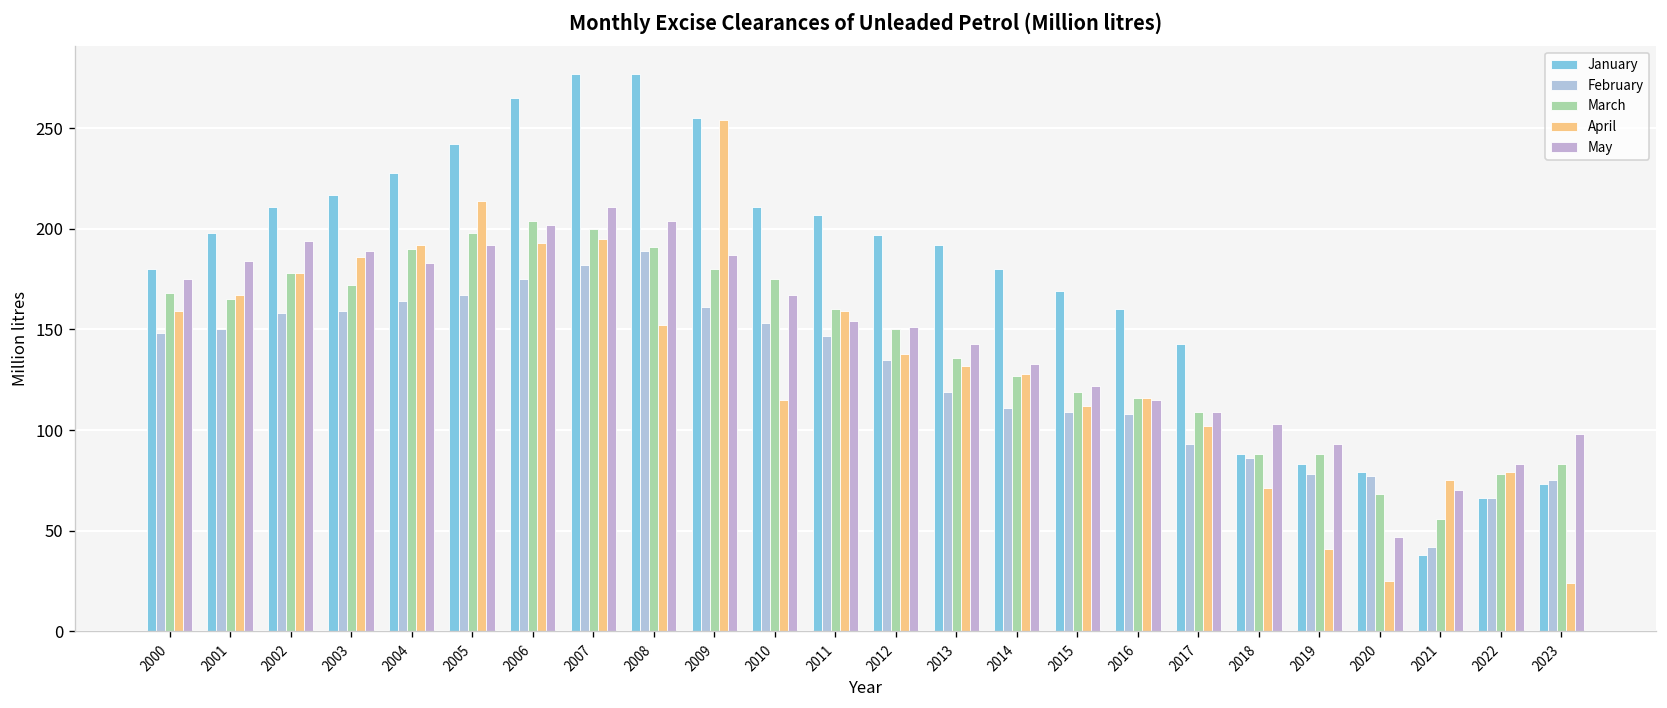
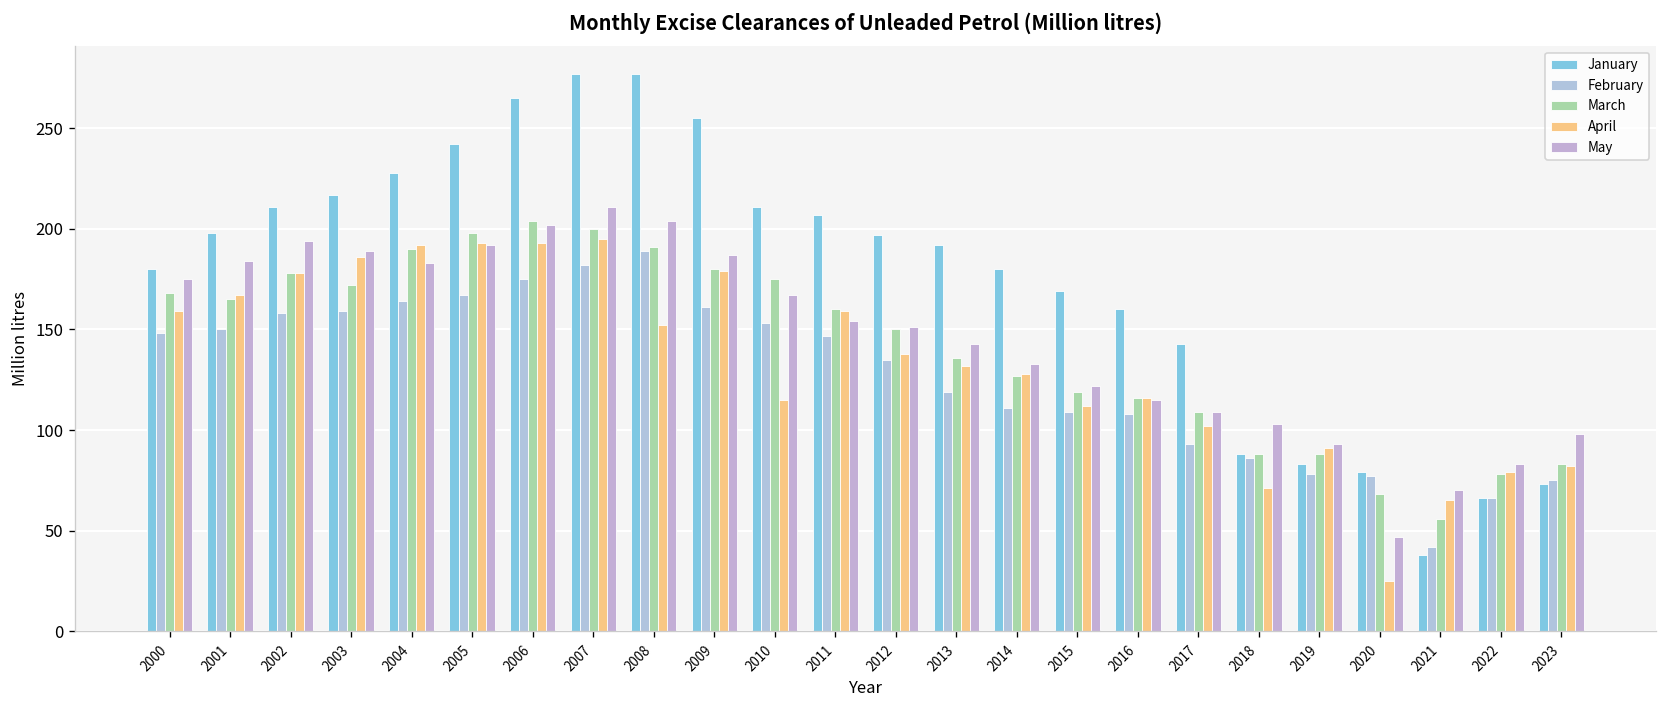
April, 2005: 214 -> 193
April, 2009: 254 -> 179
April, 2019: 41 -> 91
April, 2021: 75 -> 65
April, 2023: 24 -> 82
